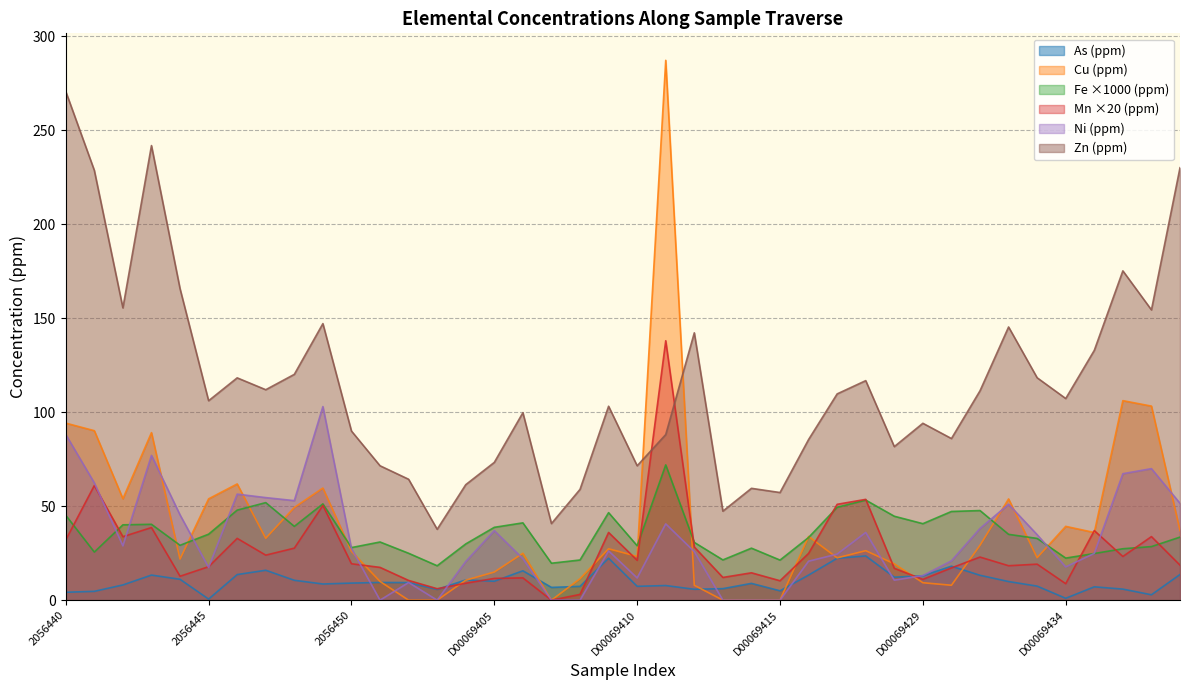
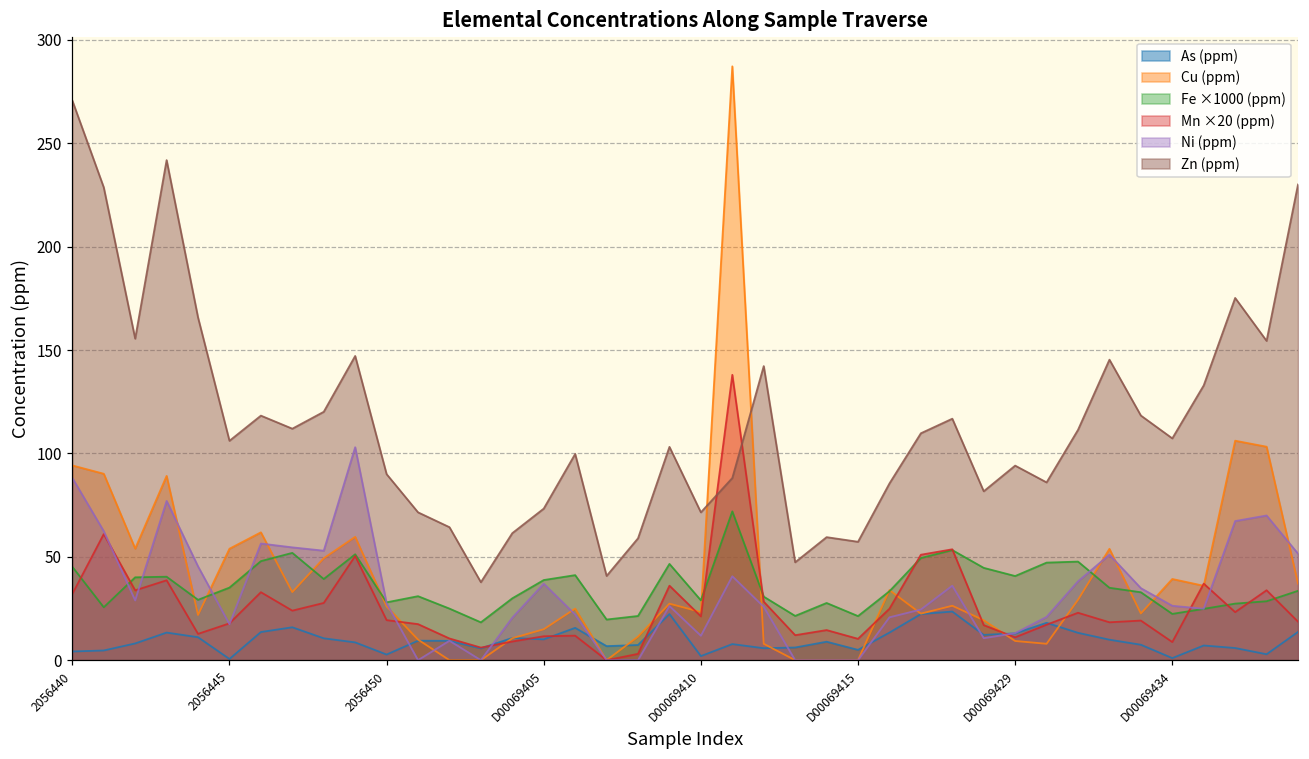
As (ppm), 2056450: 9 -> 3
As (ppm), D00069410: 7 -> 2
Ni (ppm), D00069434: 18 -> 26
